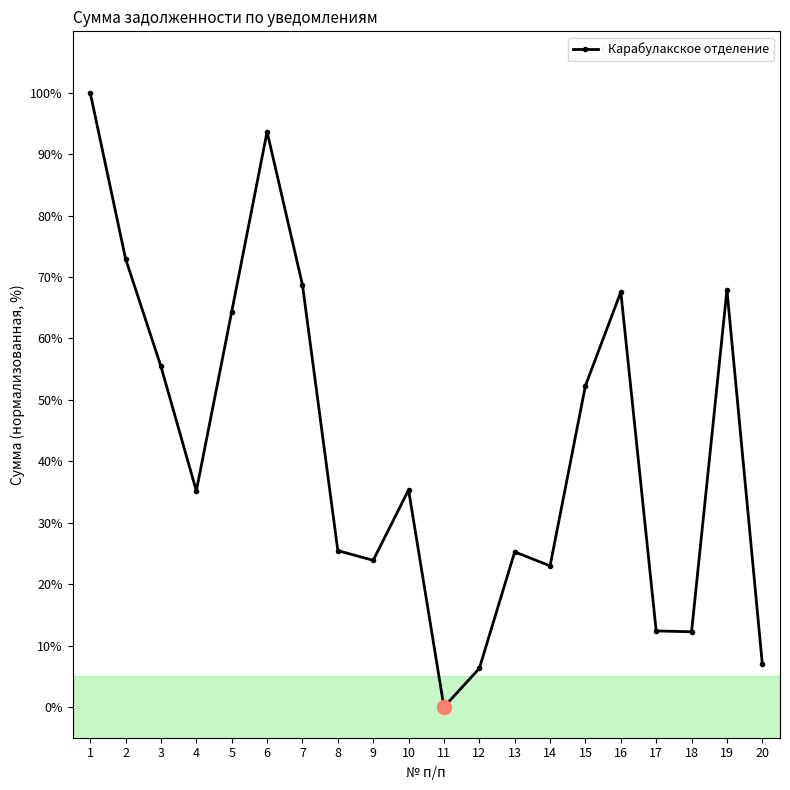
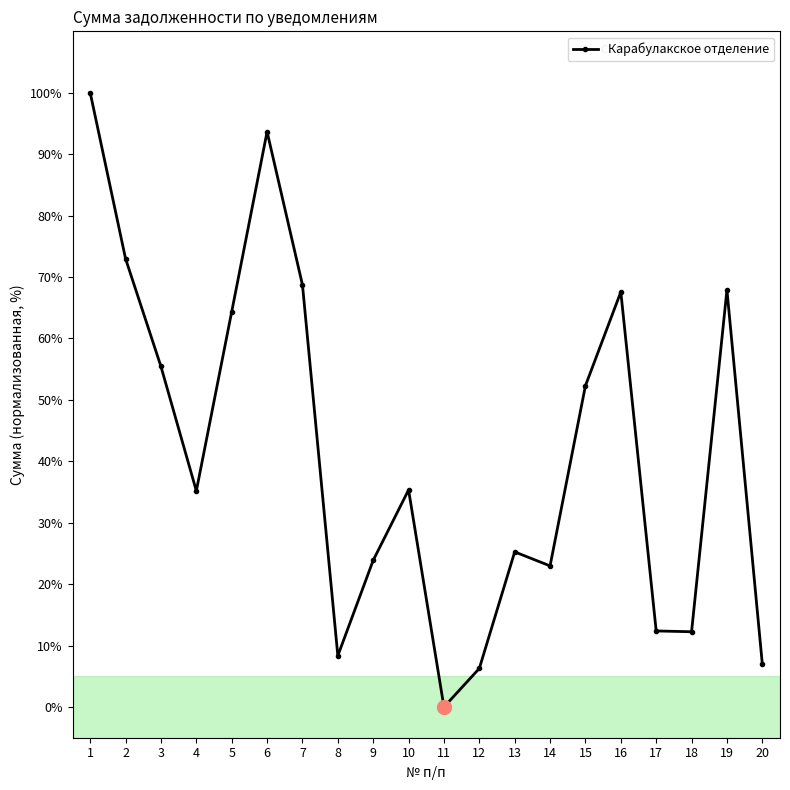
Карабулакское отделение, 8: 25% -> 8%
